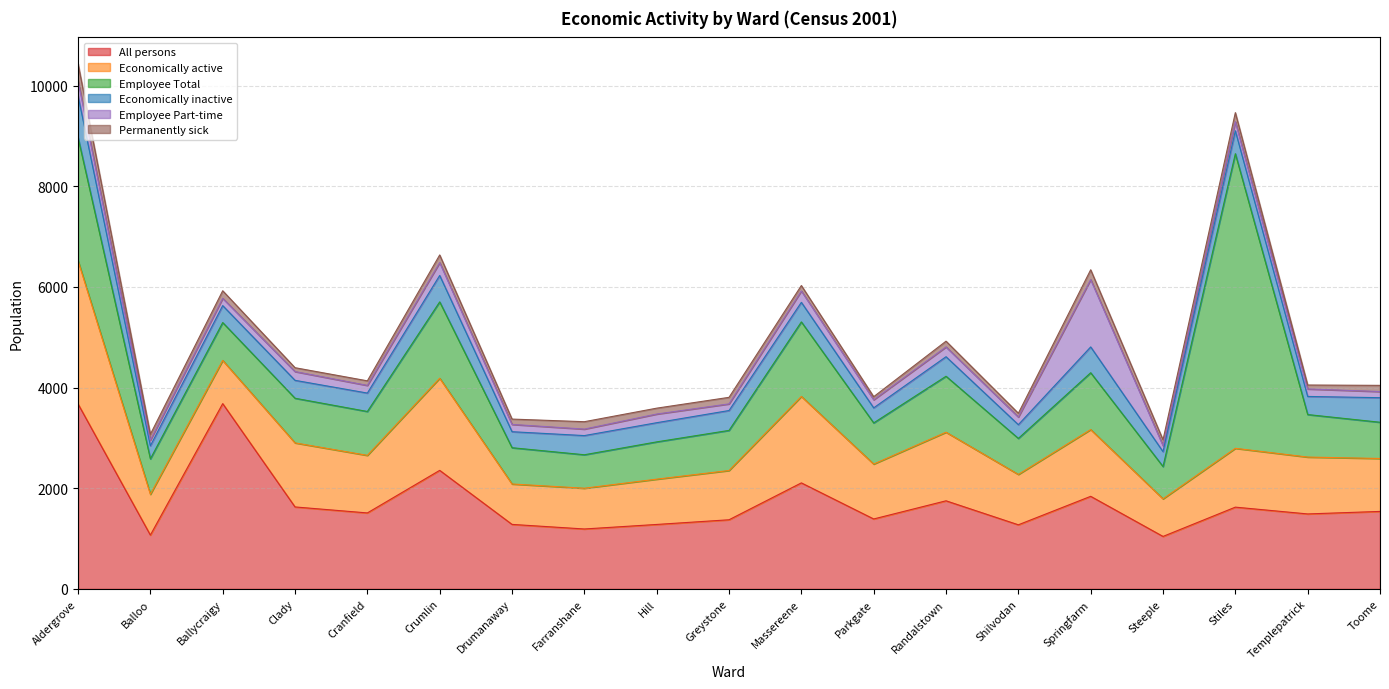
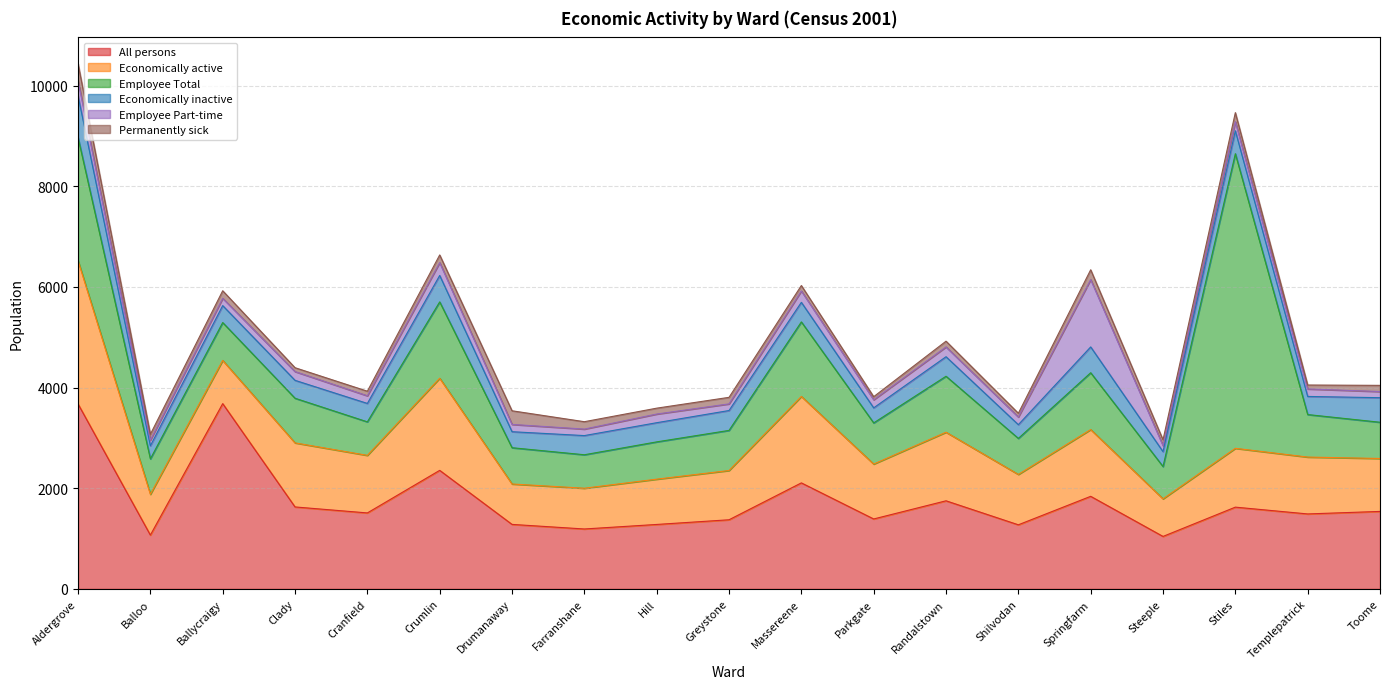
Employee Total, Cranfield: 900 -> 700
Permanently sick, Drumanaway: 100 -> 300
